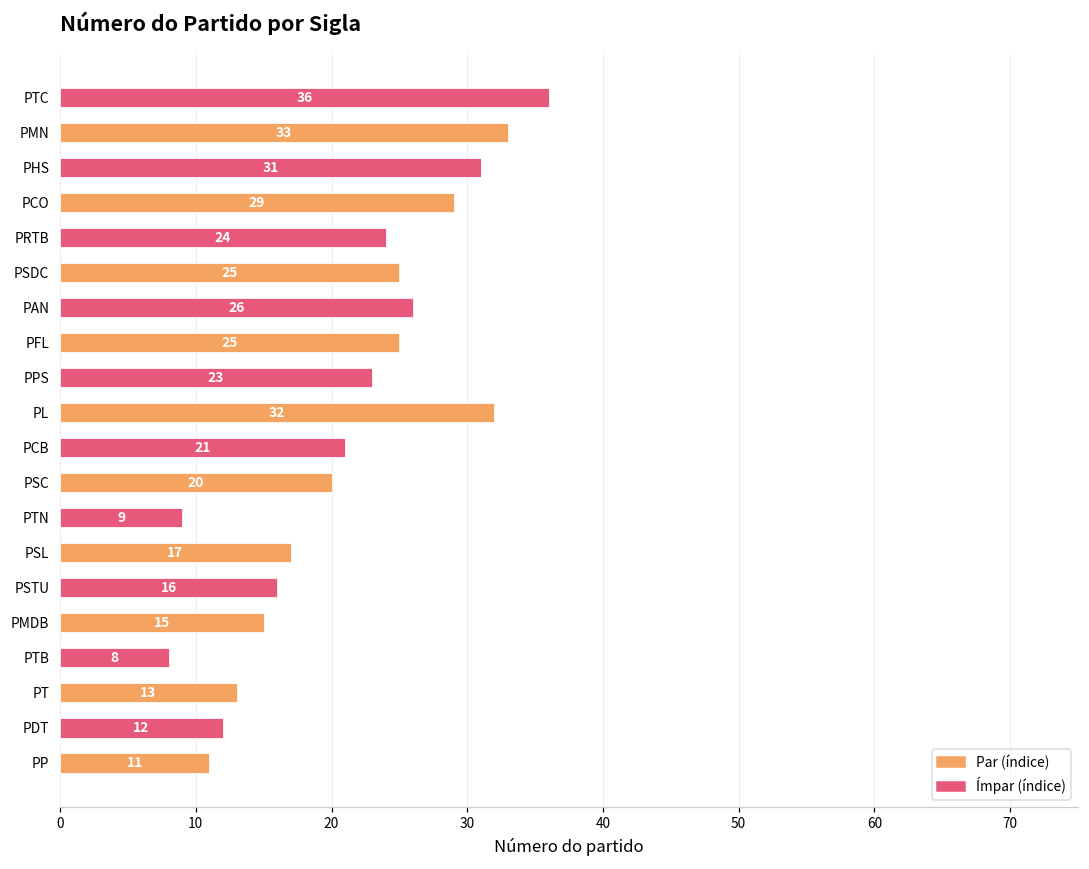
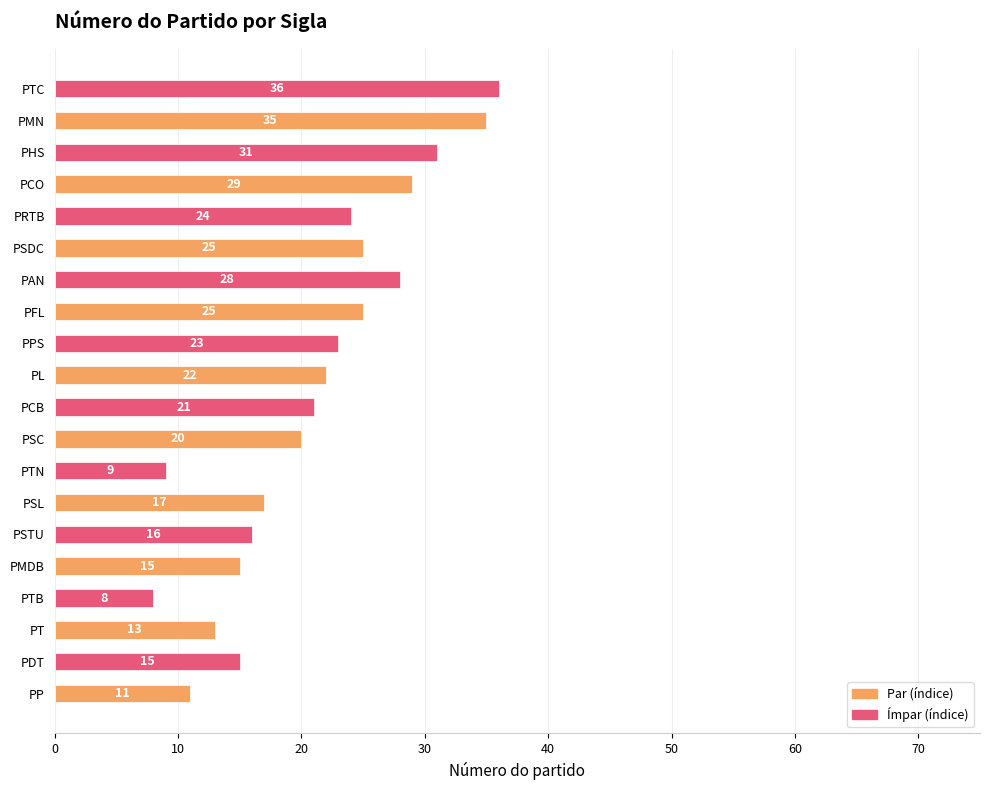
PMN: 33 -> 35
PAN: 26 -> 28
PL: 32 -> 22
PDT: 12 -> 15
